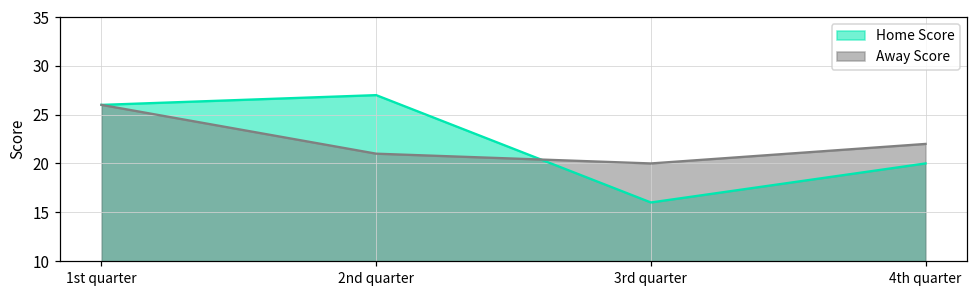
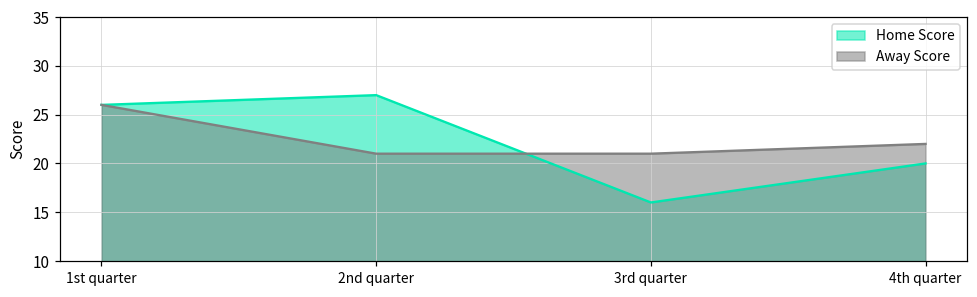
Away Score, 3rd quarter: 20 -> 21
